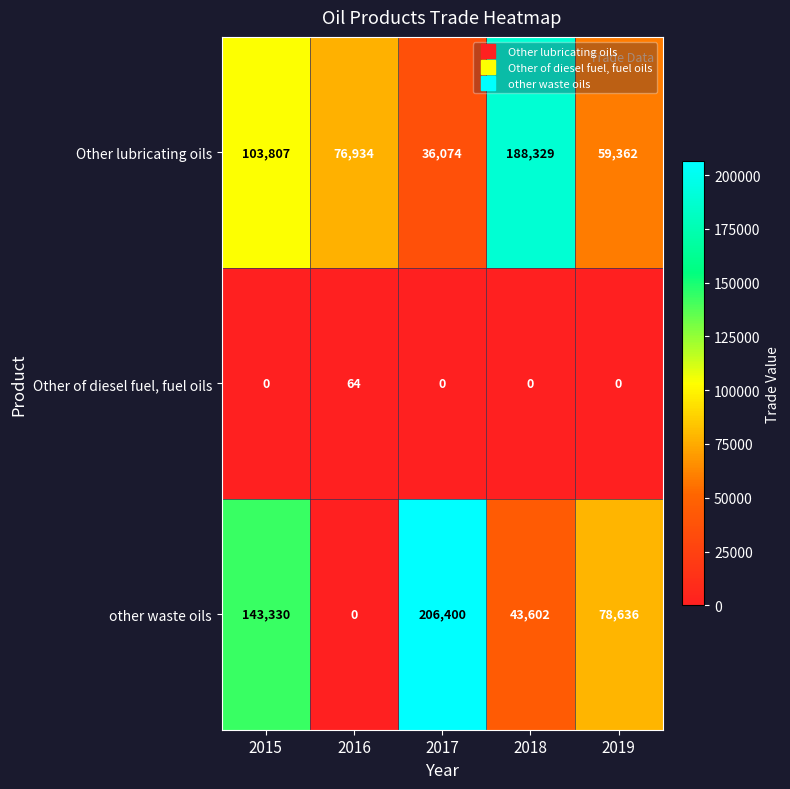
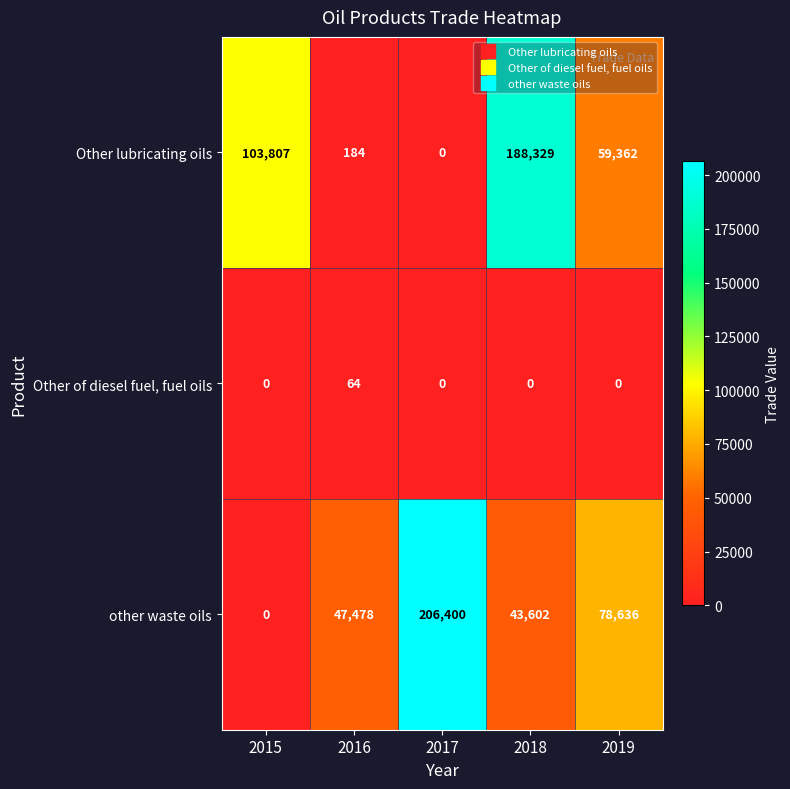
Other lubricating oils, 2016: 76,934 -> 184
Other lubricating oils, 2017: 36,074 -> 0
other waste oils, 2015: 143,330 -> 0
other waste oils, 2016: 0 -> 47,478
